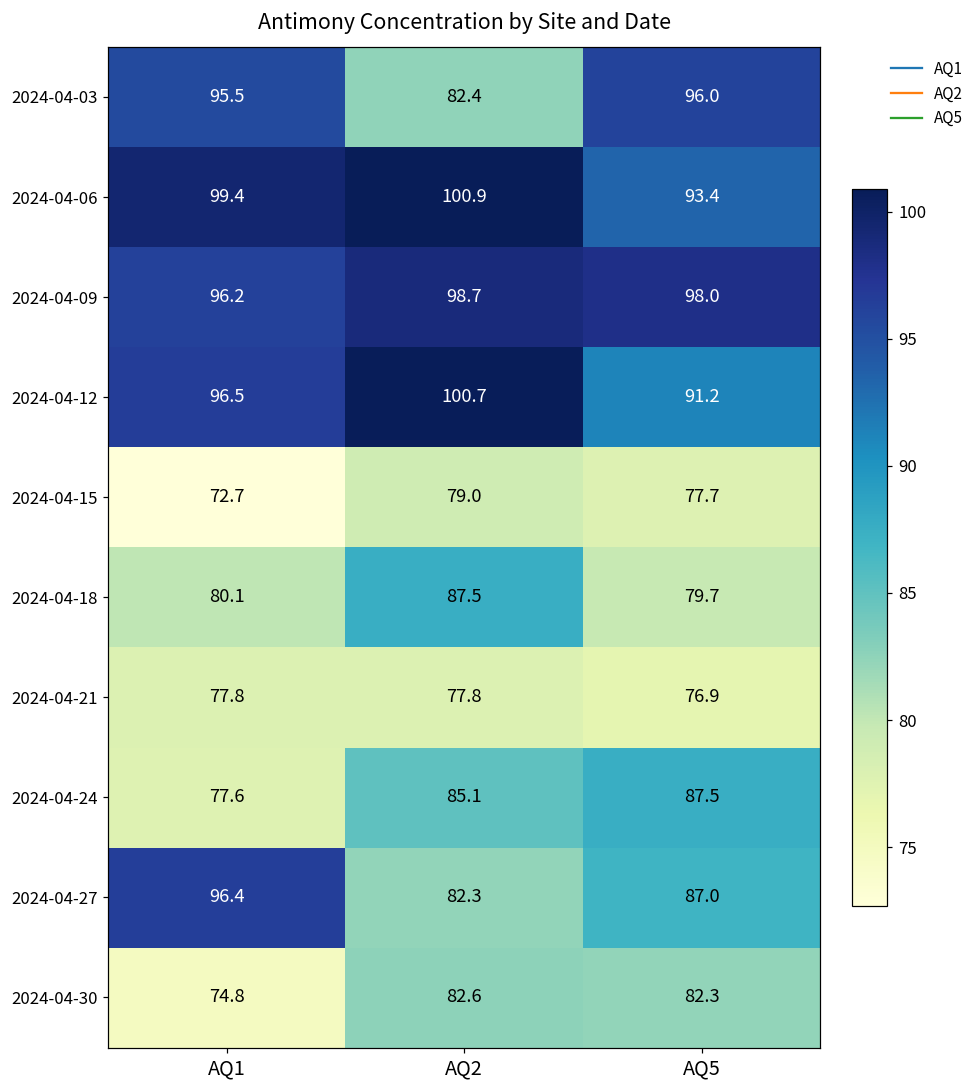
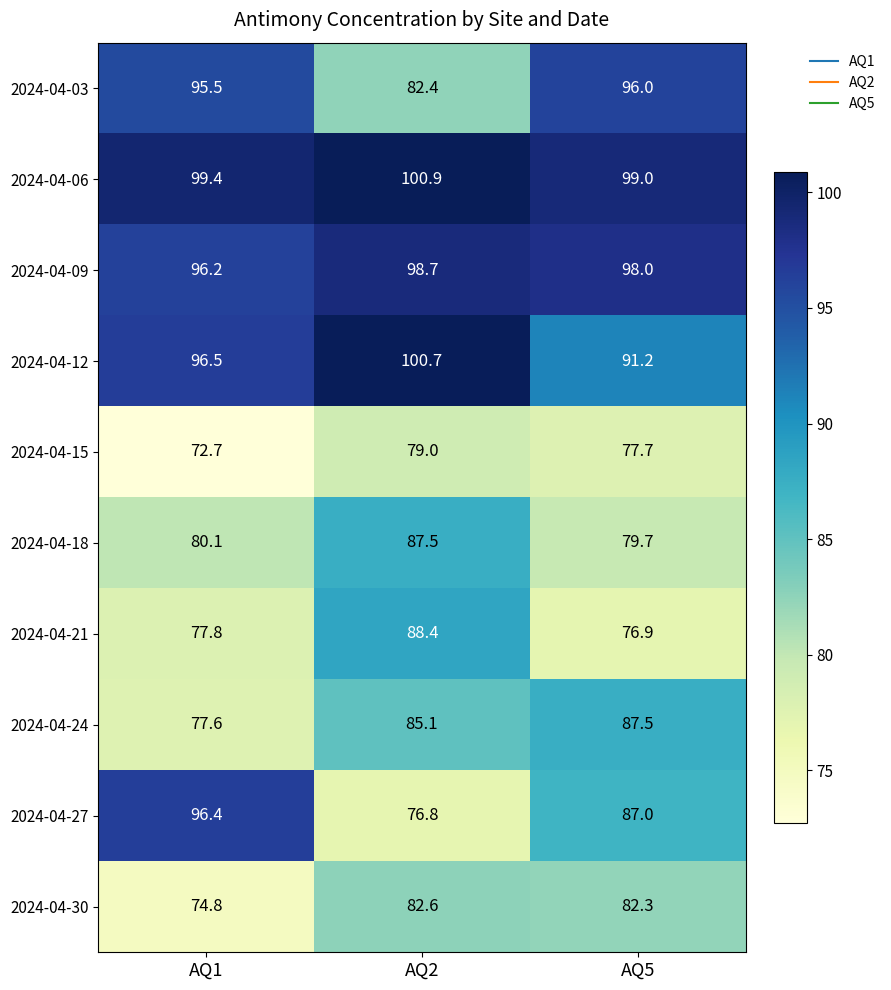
2024-04-06, AQ5: 93.4 -> 99.0
2024-04-21, AQ2: 77.8 -> 88.4
2024-04-27, AQ2: 82.3 -> 76.8
